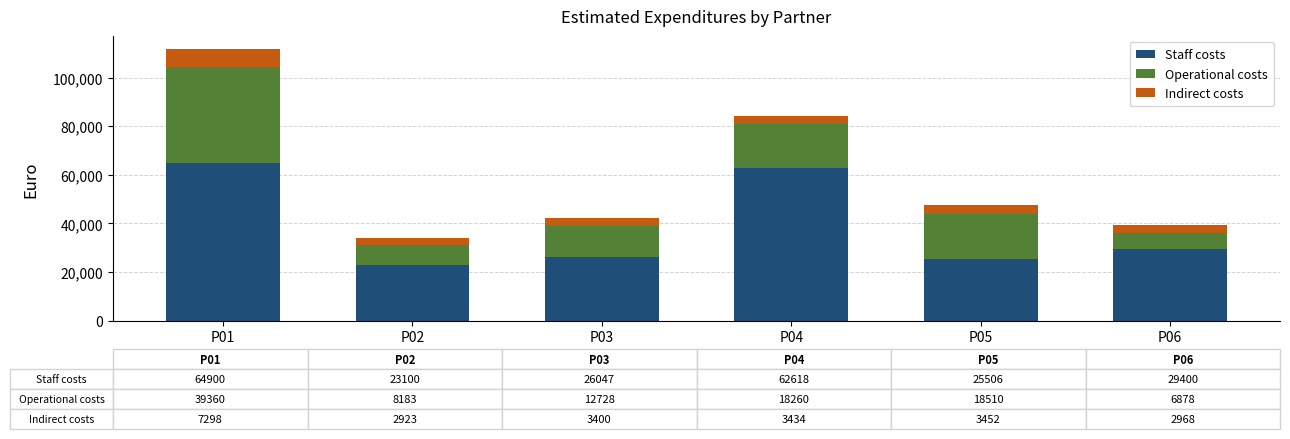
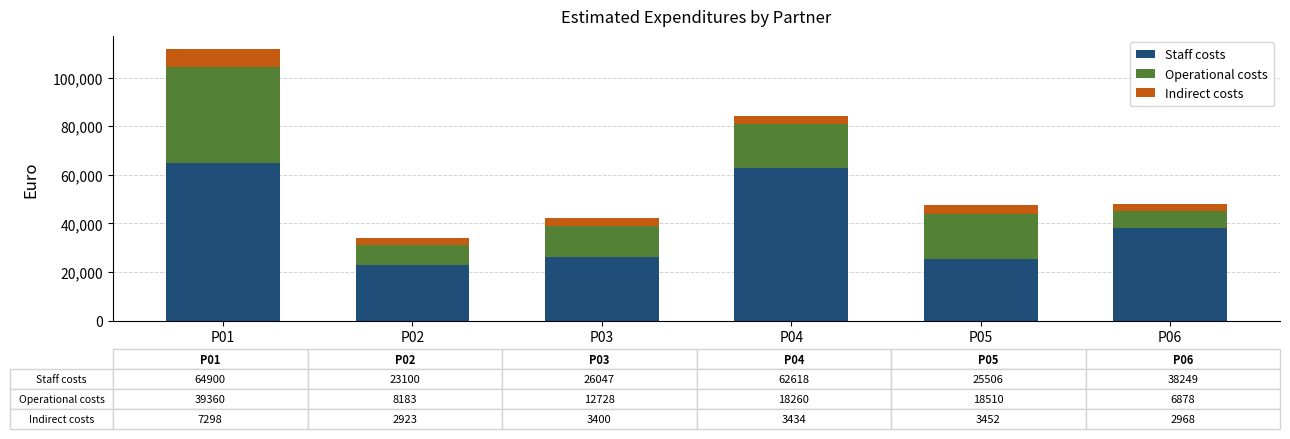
Staff costs, P06: 29400 -> 38249
